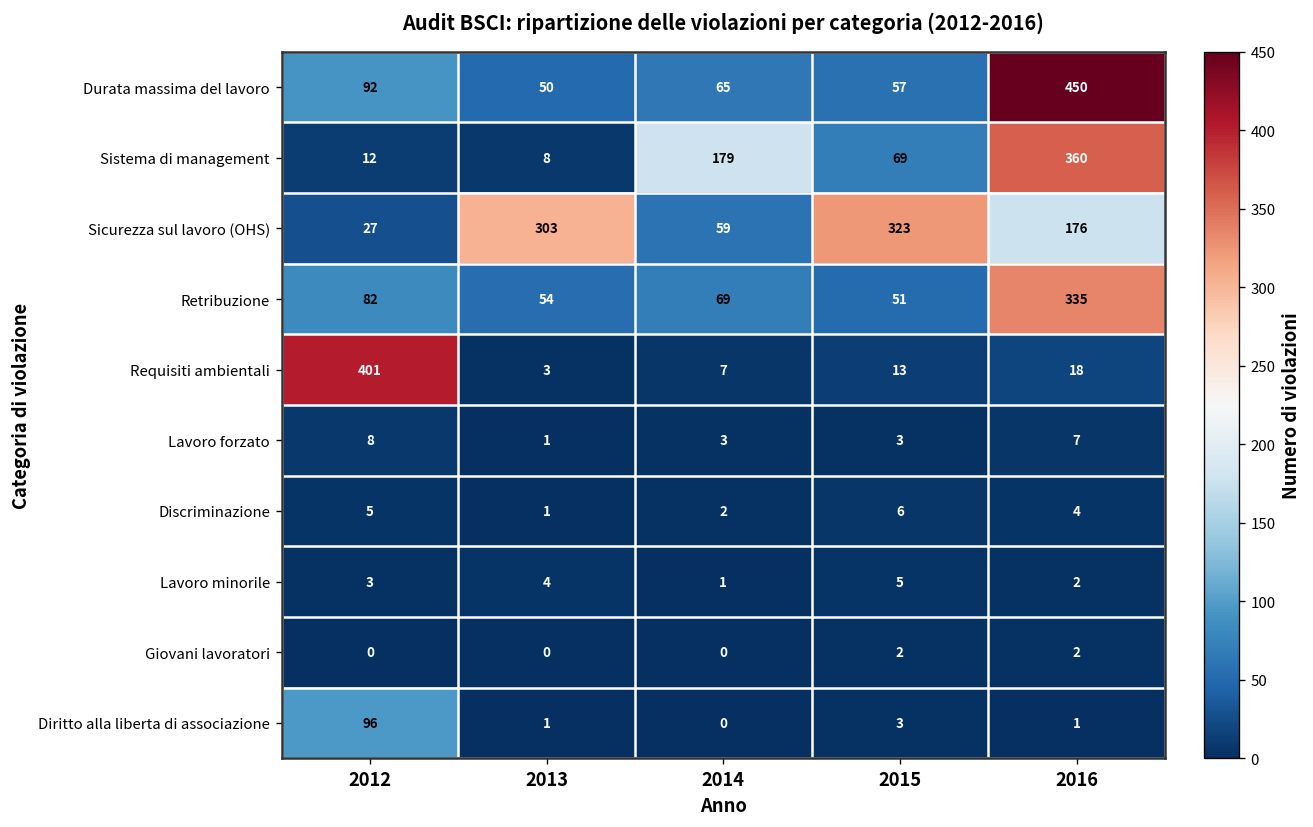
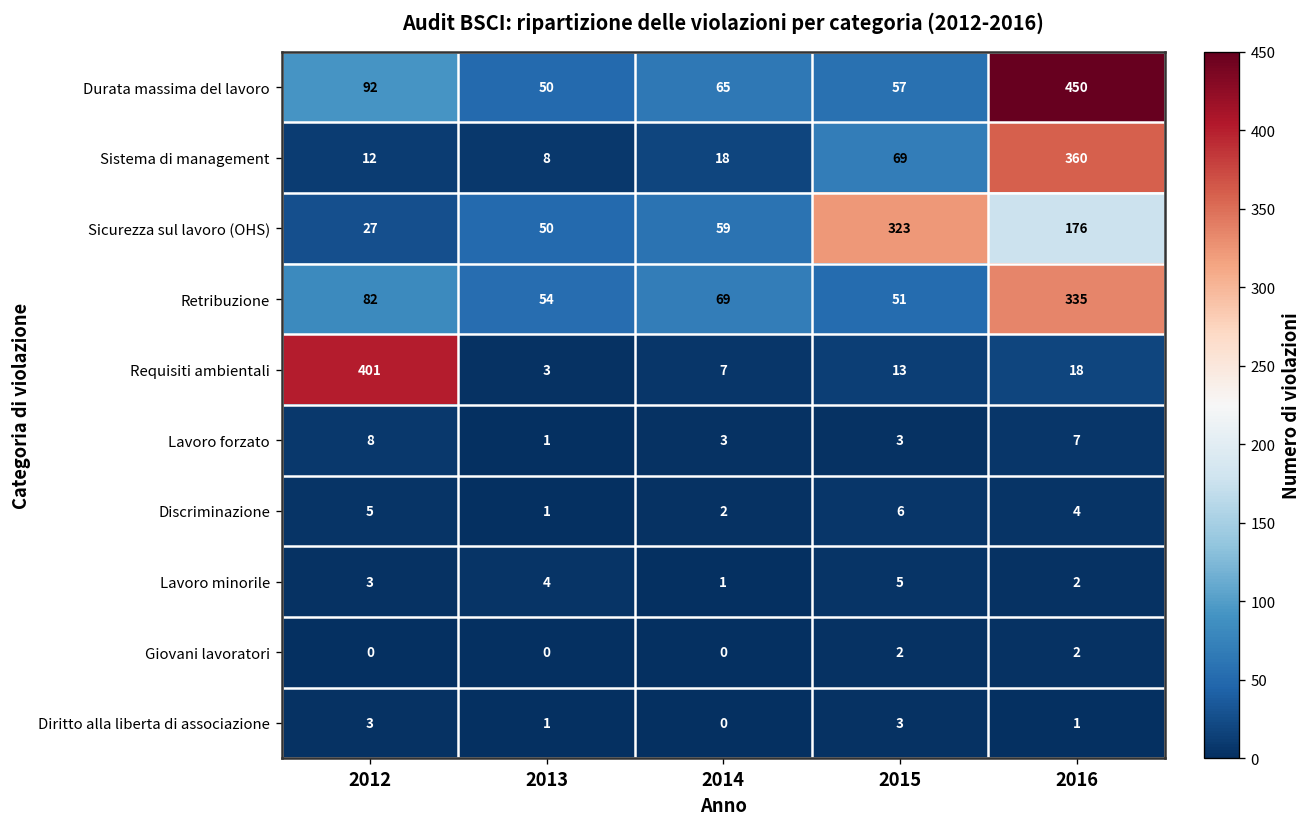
Sistema di management, 2014: 179 -> 18
Sicurezza sul lavoro (OHS), 2013: 303 -> 50
Diritto alla liberta di associazione, 2012: 96 -> 3
